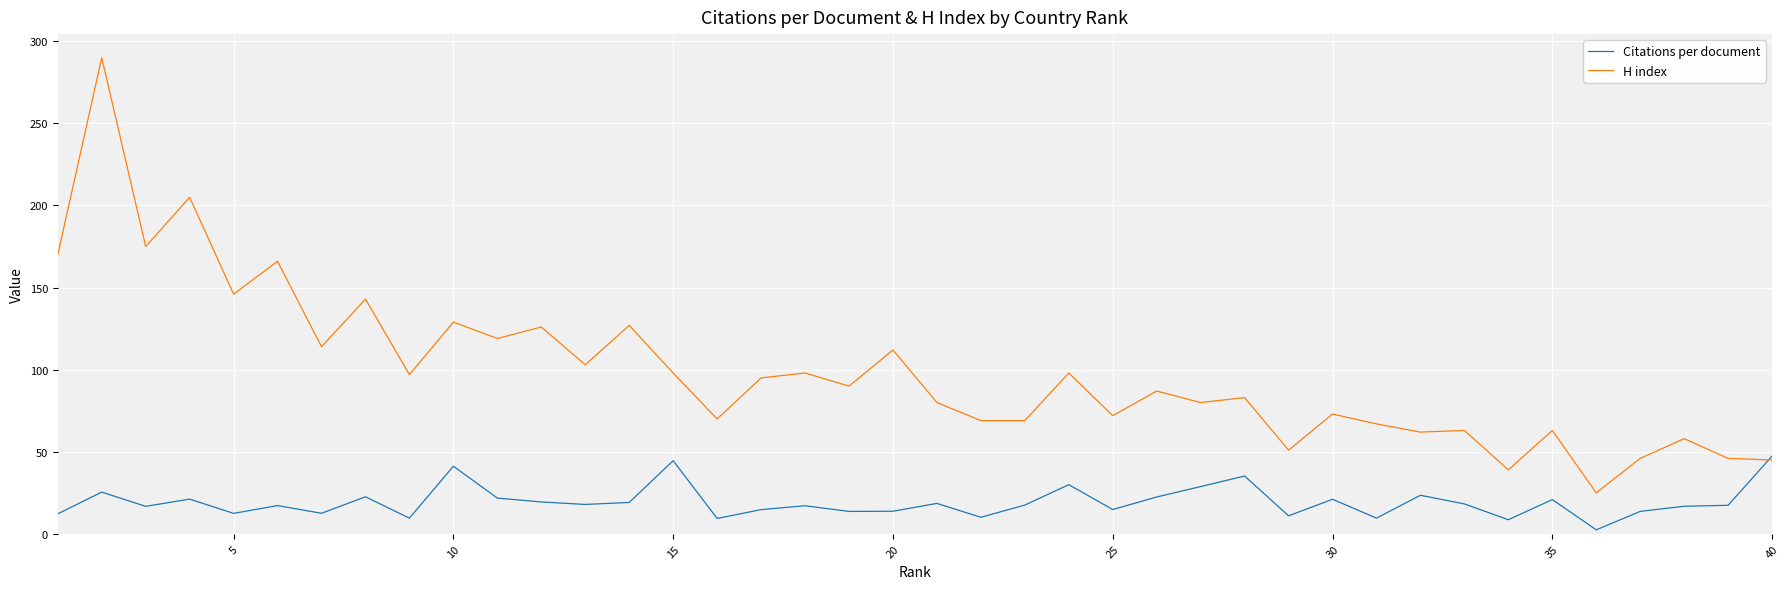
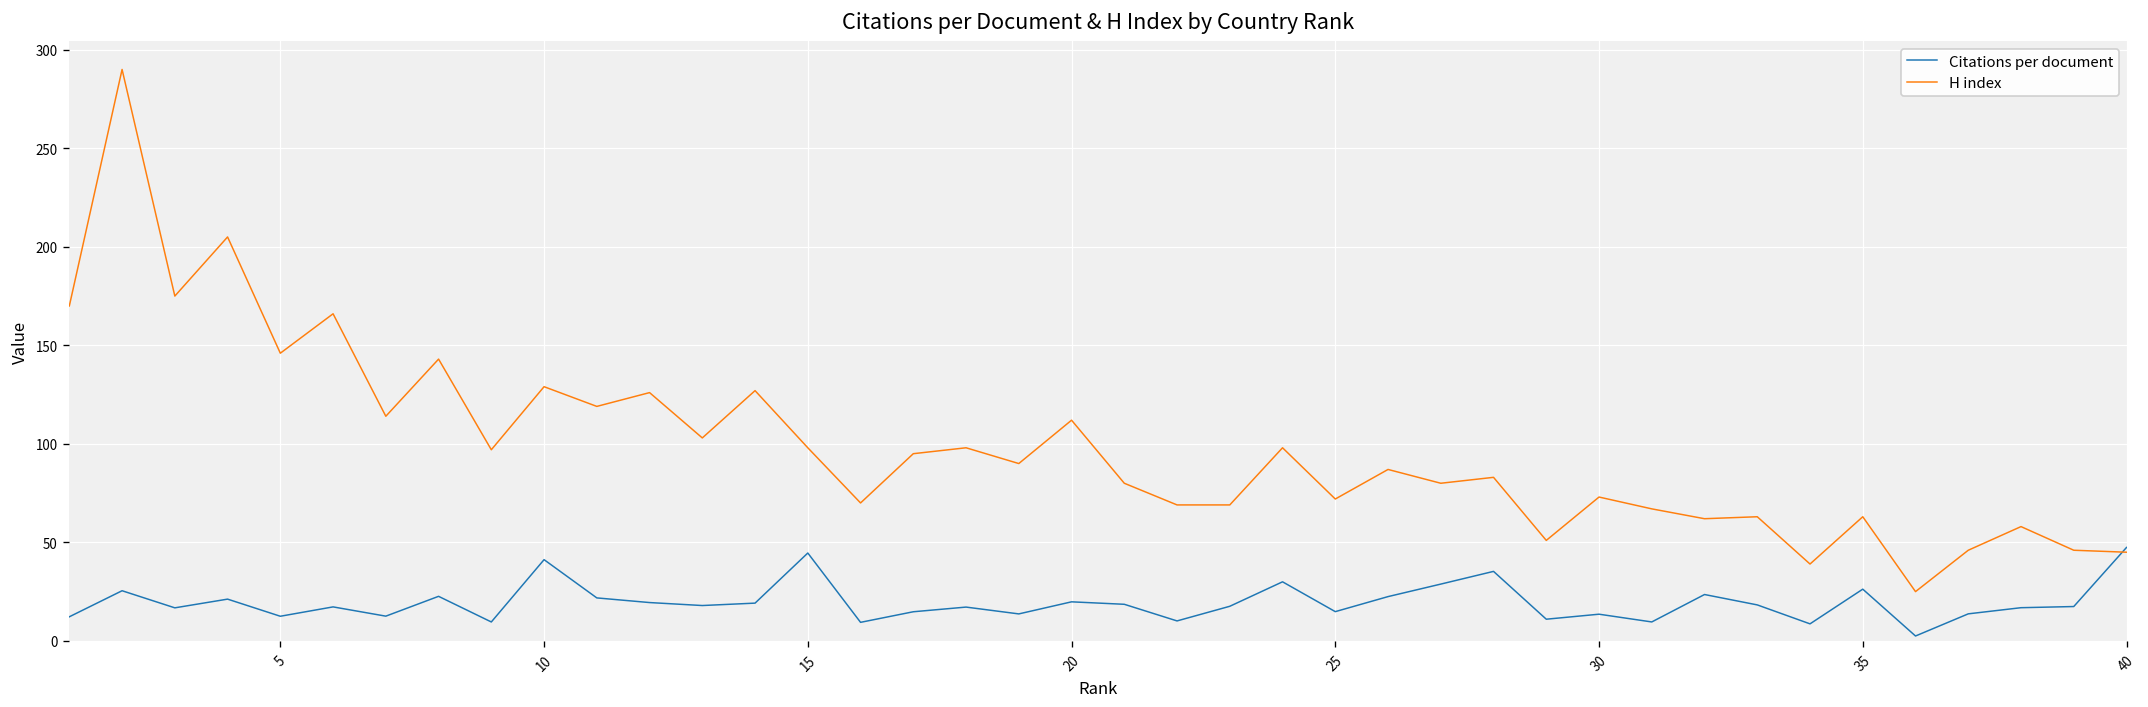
Citations per document, 20: 14 -> 20
Citations per document, 30: 21 -> 14
Citations per document, 35: 21 -> 26
